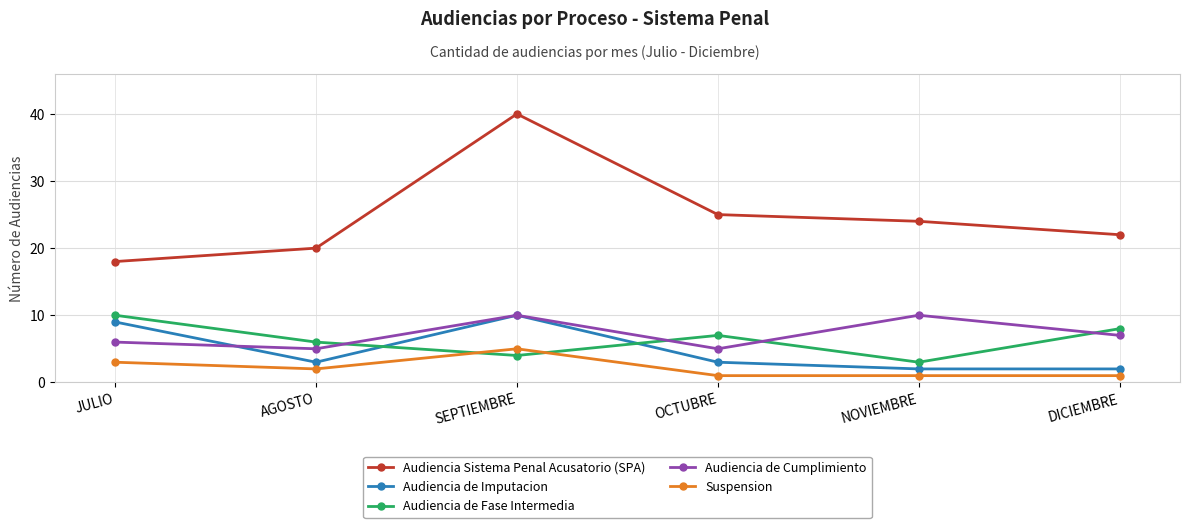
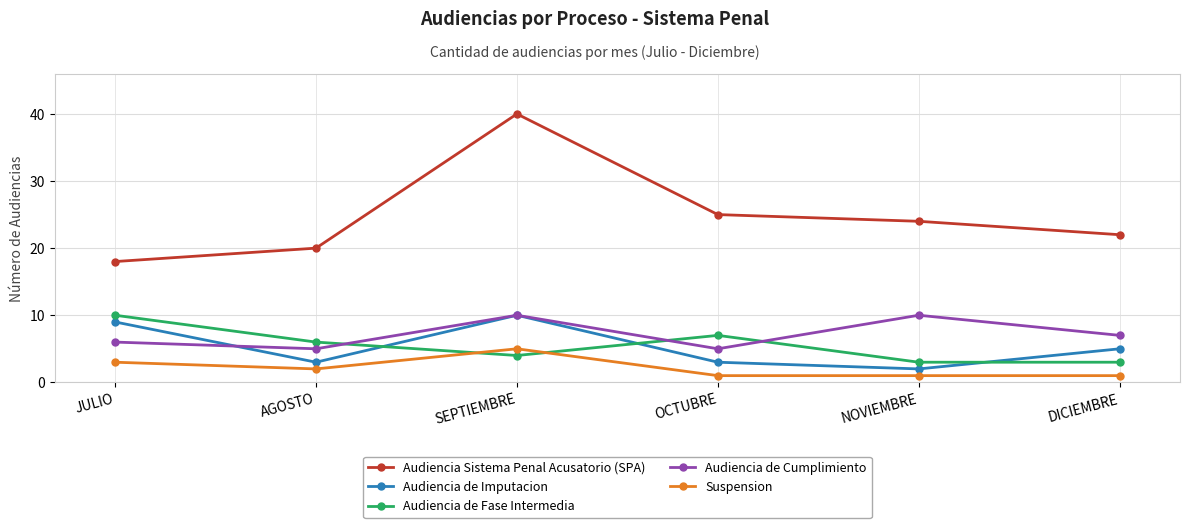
Audiencia de Imputacion, DICIEMBRE: 2 -> 5
Audiencia de Fase Intermedia, DICIEMBRE: 8 -> 3
